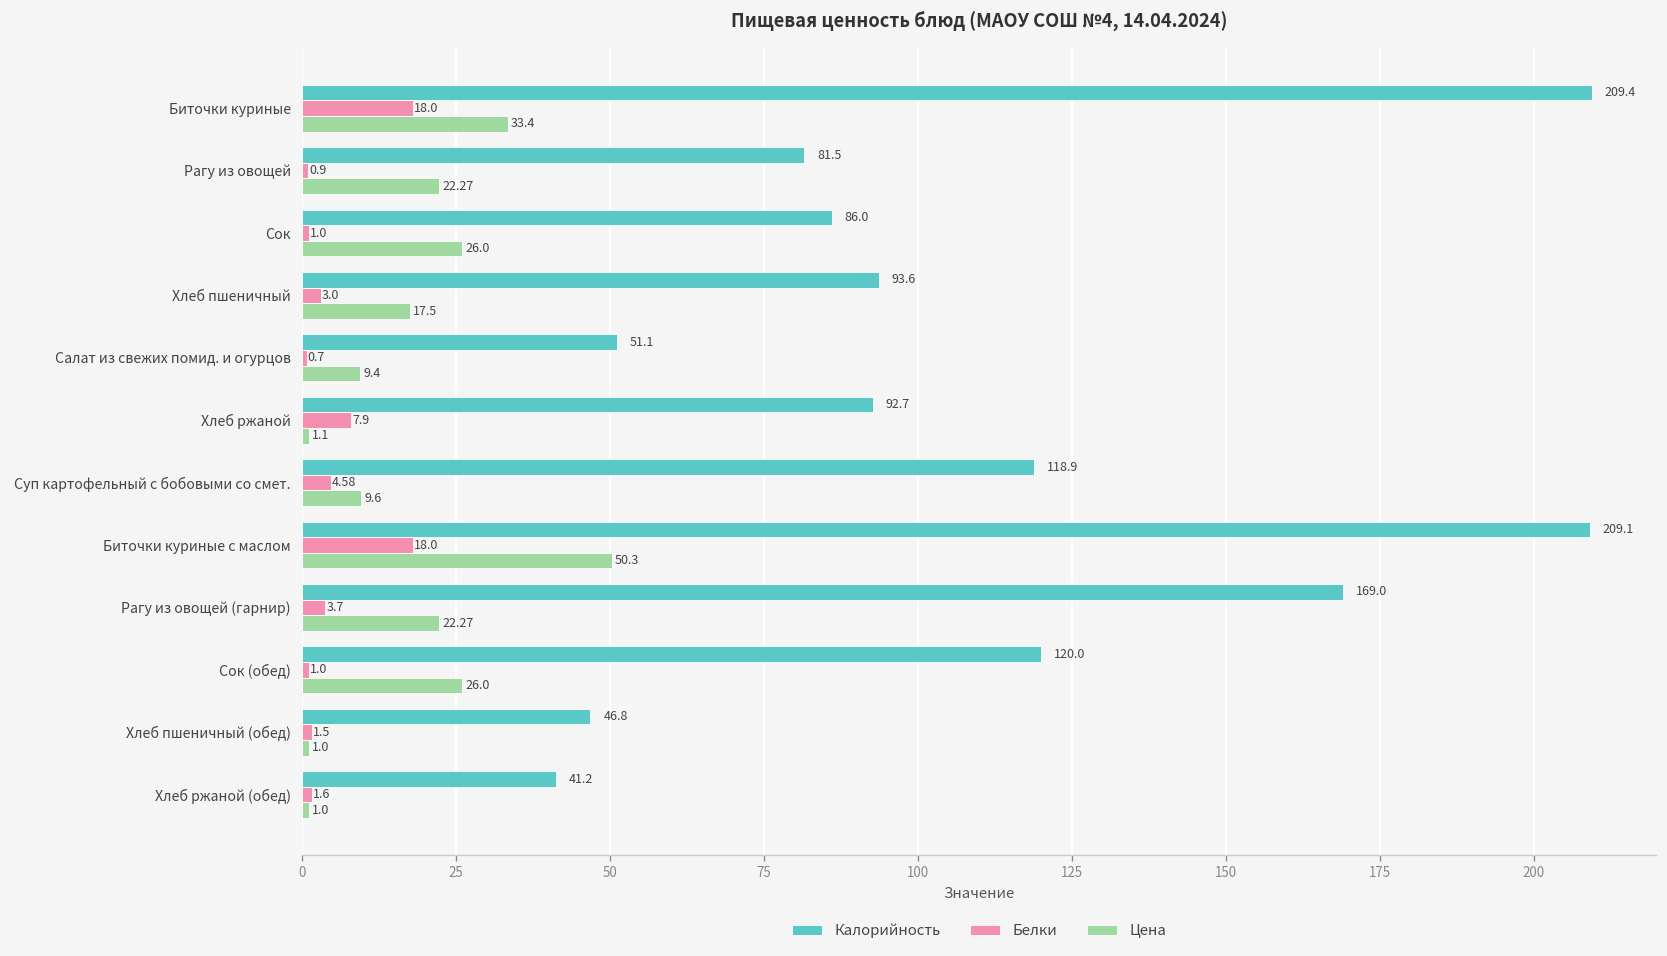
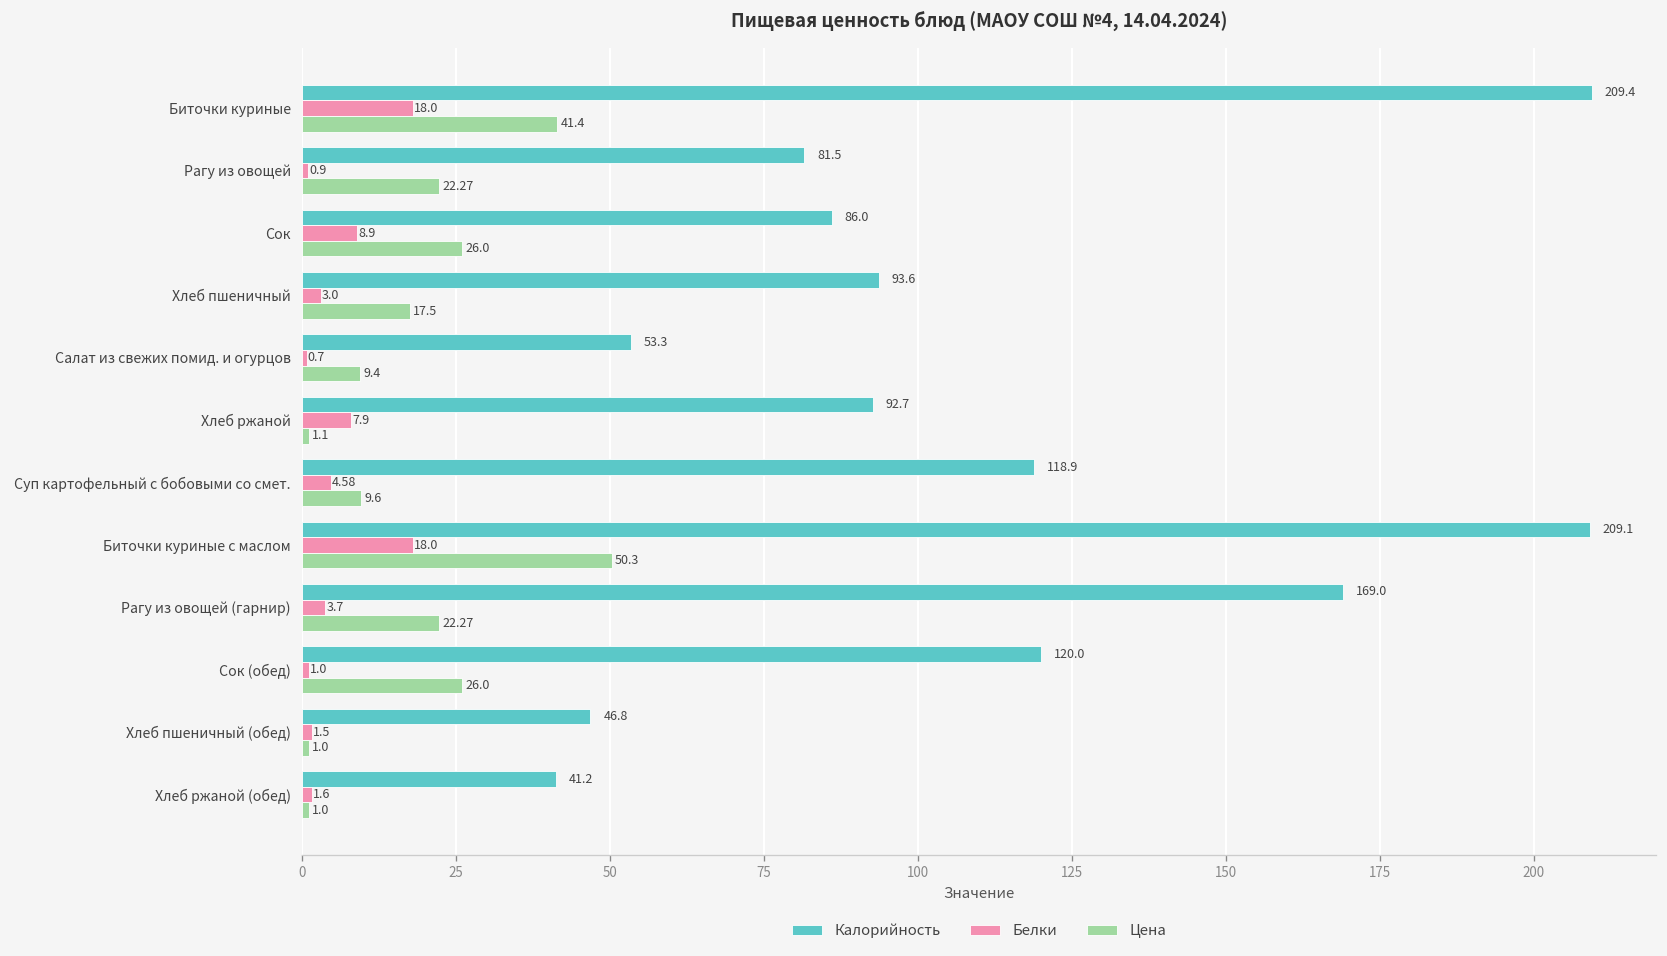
Цена, Биточки куриные: 33.4 -> 41.4
Белки, Сок: 1.0 -> 8.9
Калорийность, Салат из свежих помид. и огурцов: 51.1 -> 53.3
